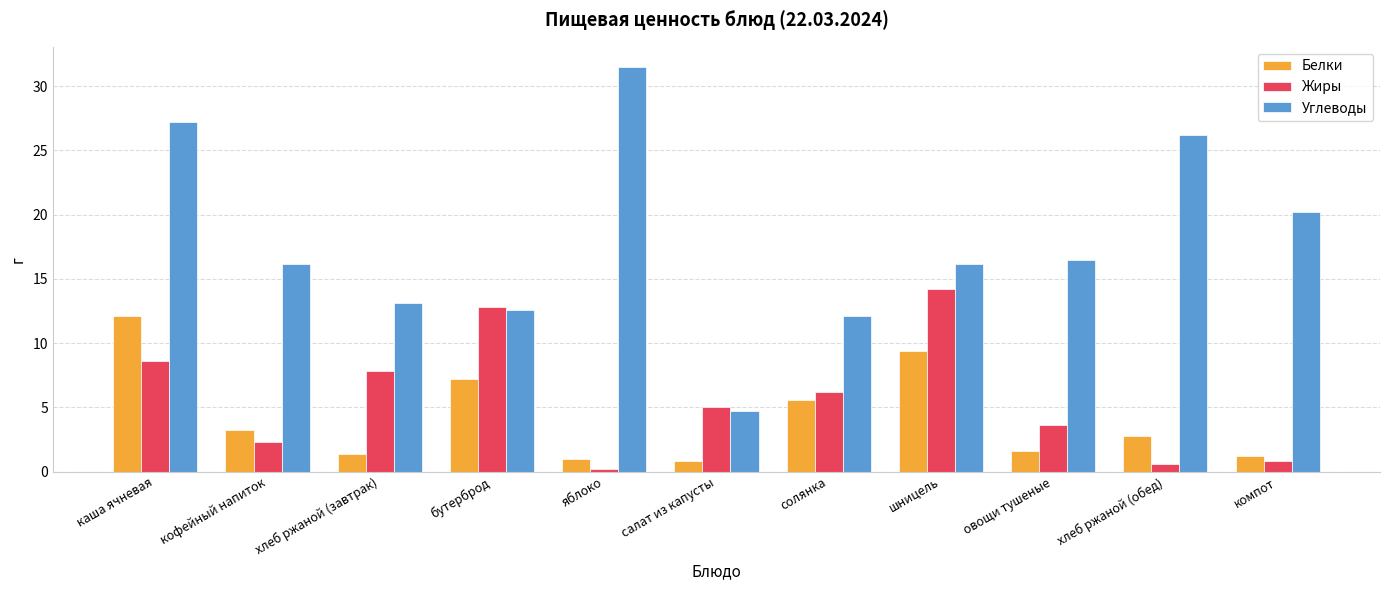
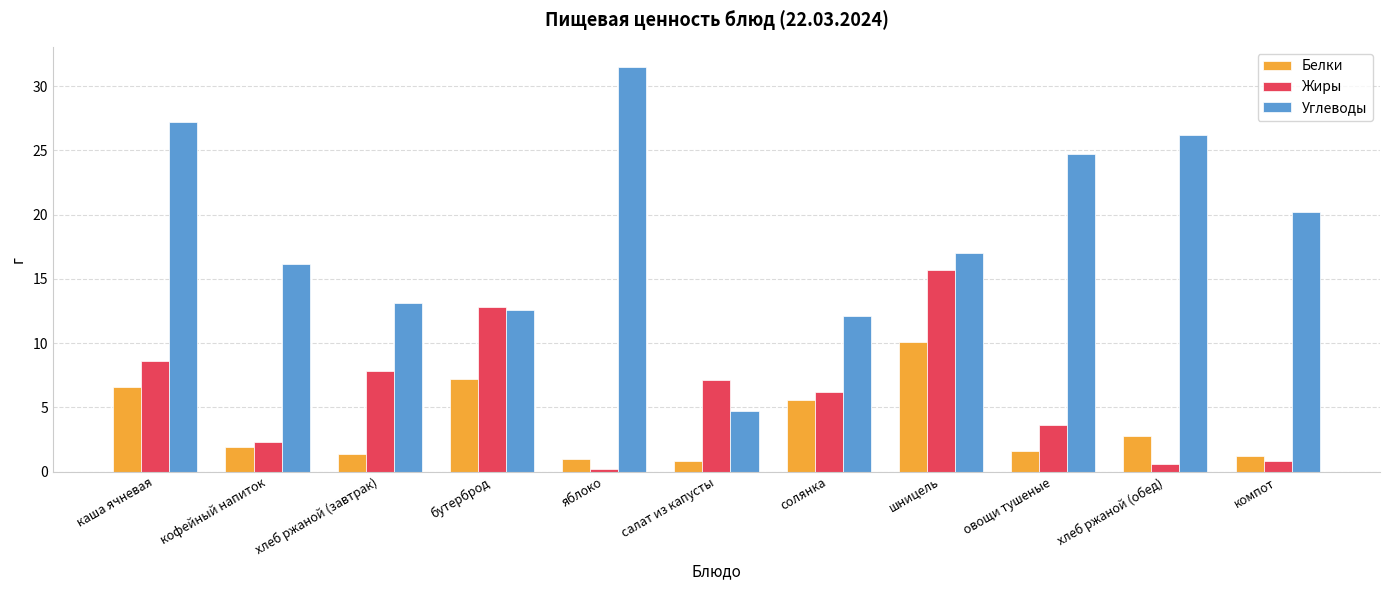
Белки, каша ячневая: 12.1 -> 6.6
Белки, кофейный напиток: 3.2 -> 1.9
Жиры, салат из капусты: 5.0 -> 7.1
Белки, шницель: 9.4 -> 10.1
Жиры, шницель: 14.2 -> 15.7
Углеводы, шницель: 16.2 -> 17.0
Углеводы, овощи тушеные: 16.5 -> 24.7
